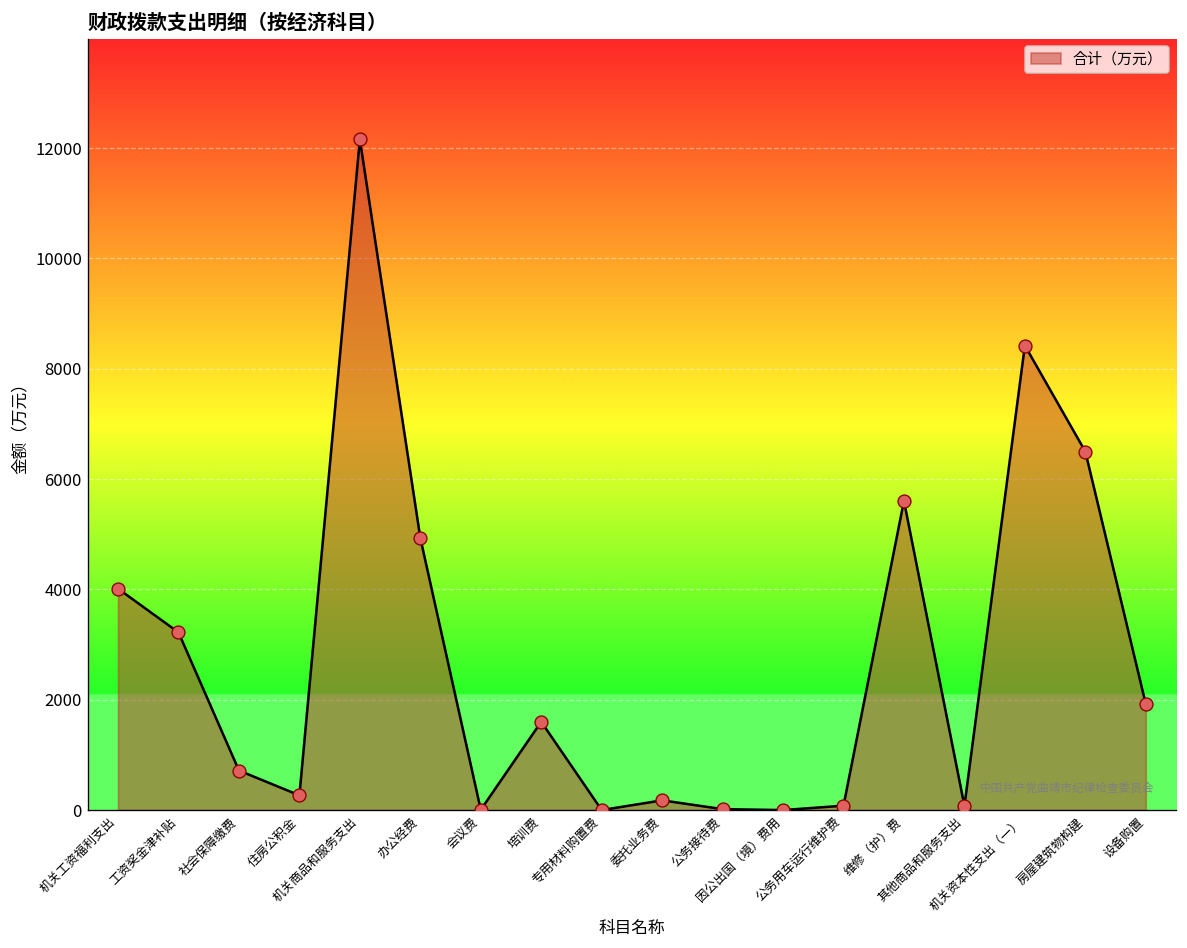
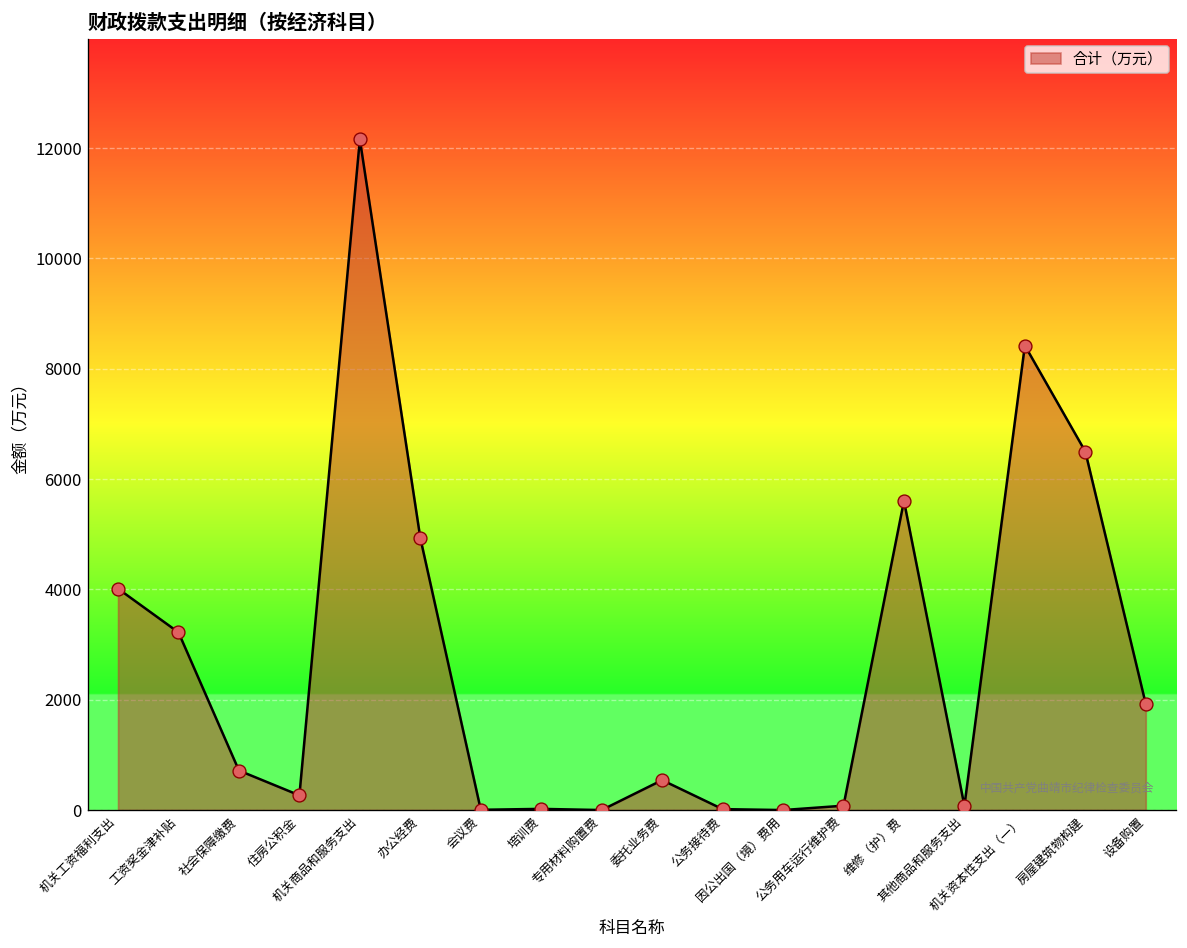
培训费: 1600 -> 0
委托业务费: 200 -> 500
